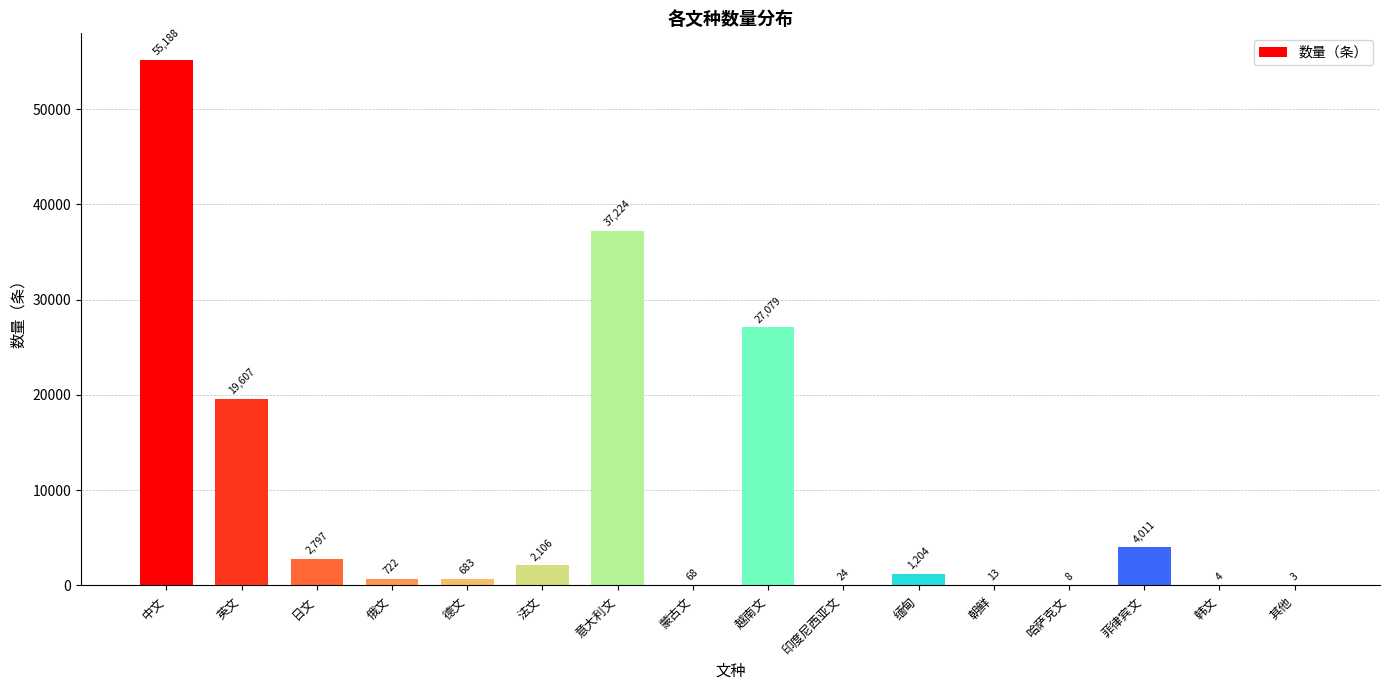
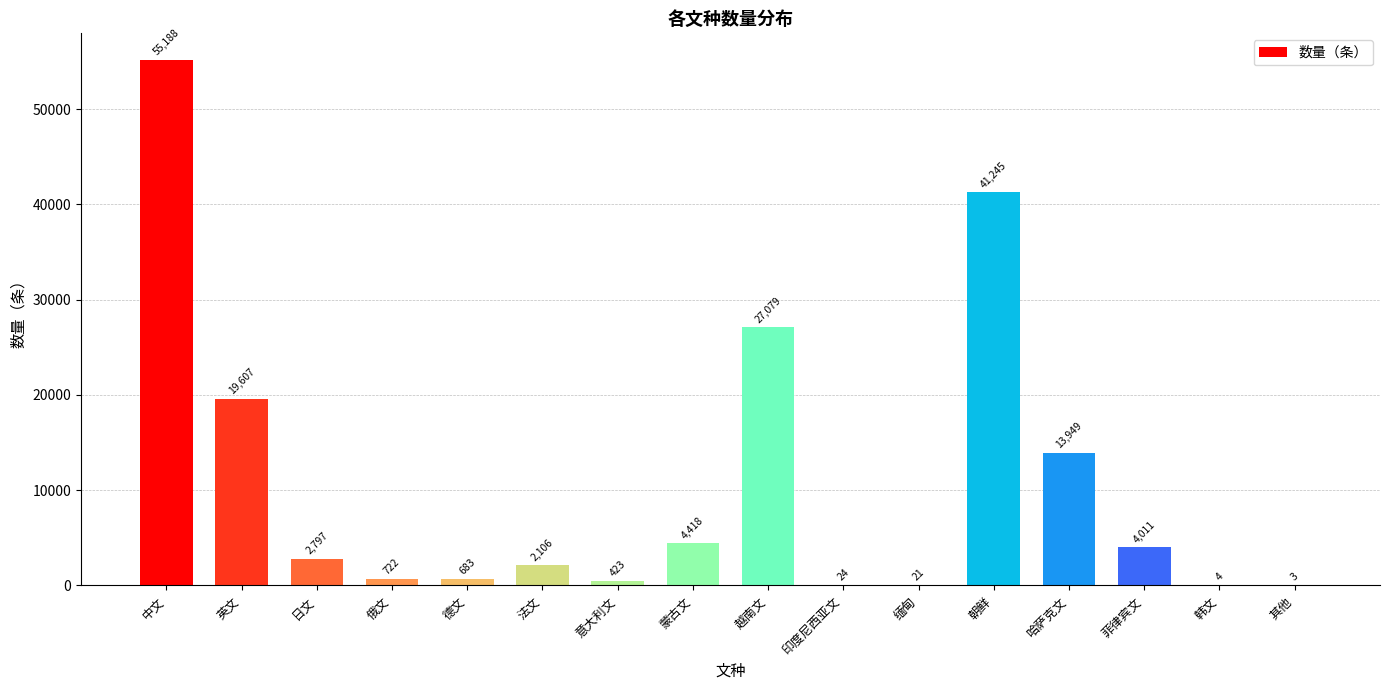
意大利文: 37,224 -> 423
蒙古文: 68 -> 4,418
缅甸: 1,204 -> 21
朝鲜: 13 -> 41,245
哈萨克文: 8 -> 13,949
